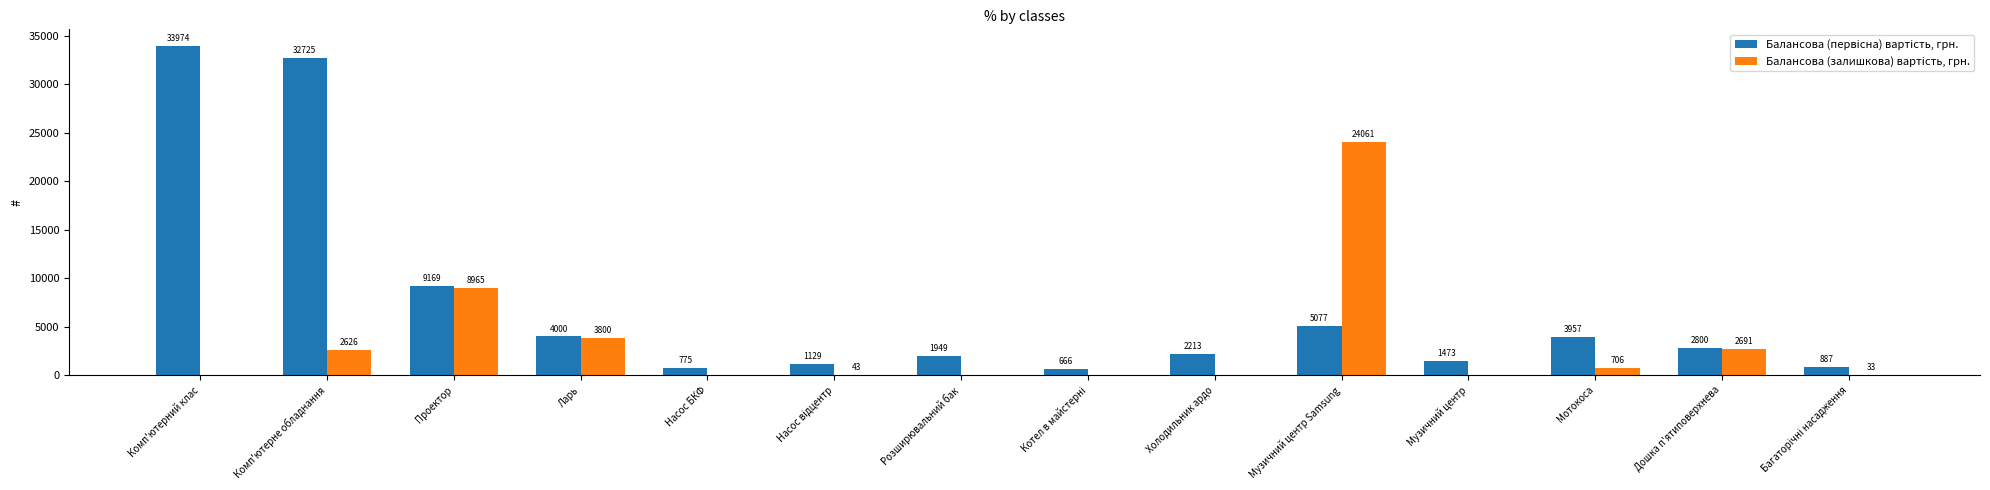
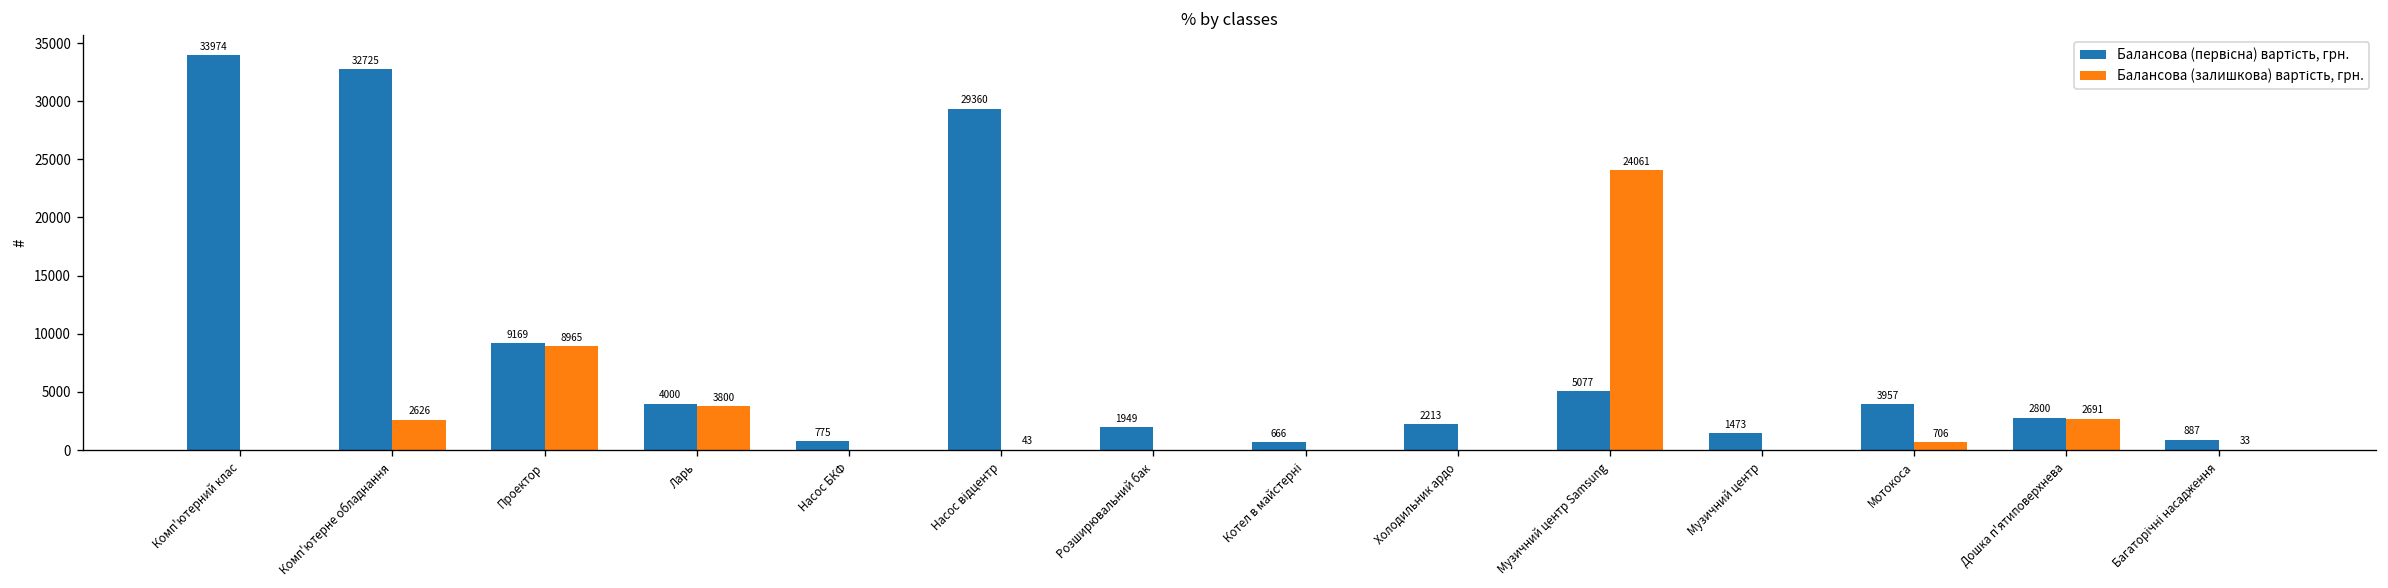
Балансова (первісна) вартість, грн., Насос відцентр: 1129 -> 29360
